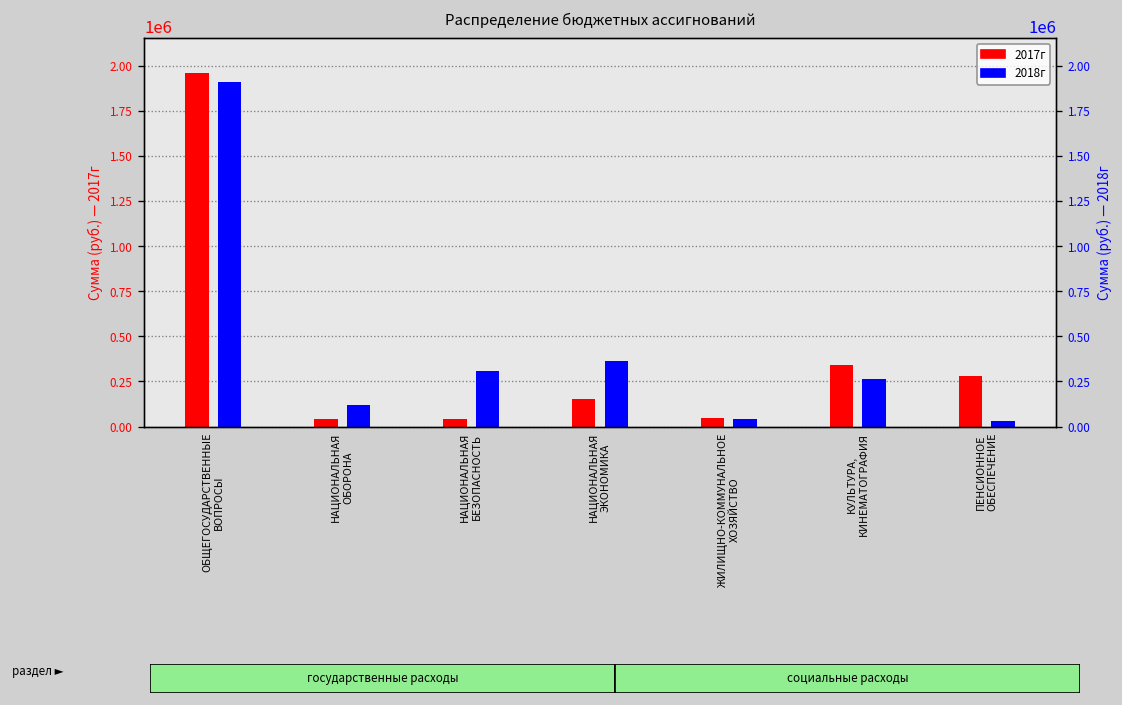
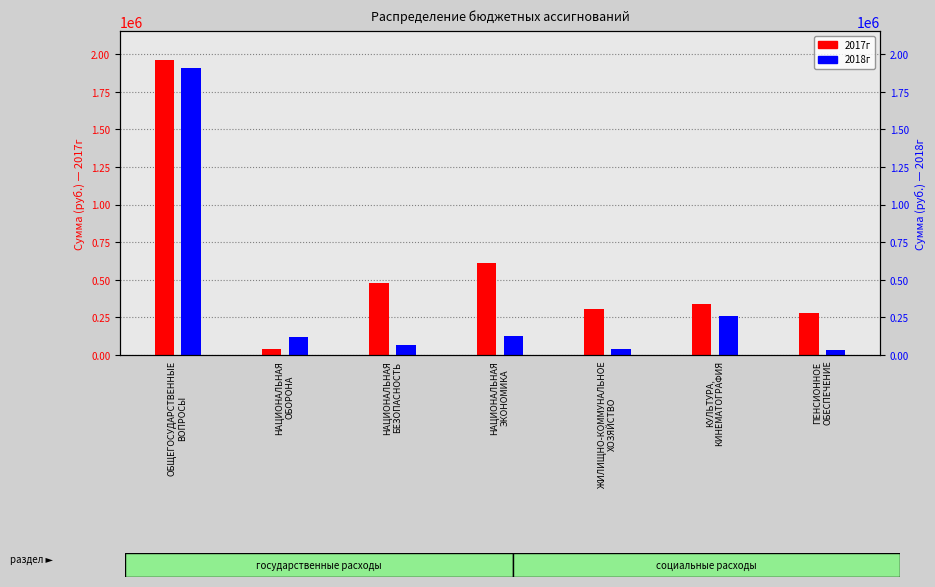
2017г, НАЦИОНАЛЬНАЯ БЕЗОПАСНОСТЬ: 40000 -> 480000
2018г, НАЦИОНАЛЬНАЯ БЕЗОПАСНОСТЬ: 310000 -> 70000
2017г, НАЦИОНАЛЬНАЯ ЭКОНОМИКА: 150000 -> 610000
2018г, НАЦИОНАЛЬНАЯ ЭКОНОМИКА: 360000 -> 130000
2017г, ЖИЛИЩНО-КОММУНАЛЬНОЕ ХОЗЯЙСТВО: 50000 -> 300000
